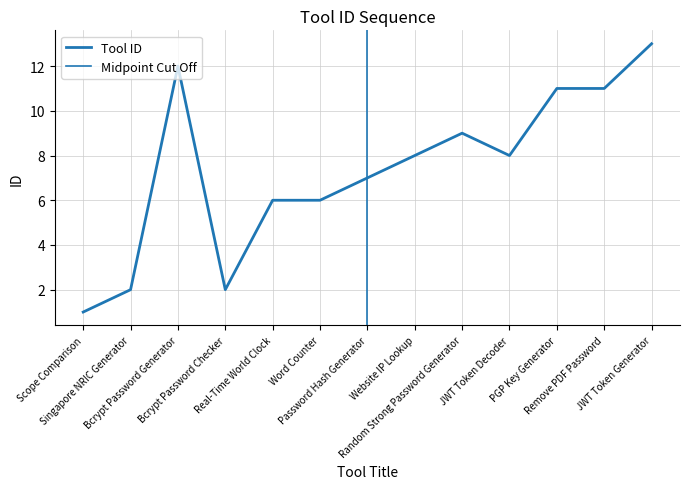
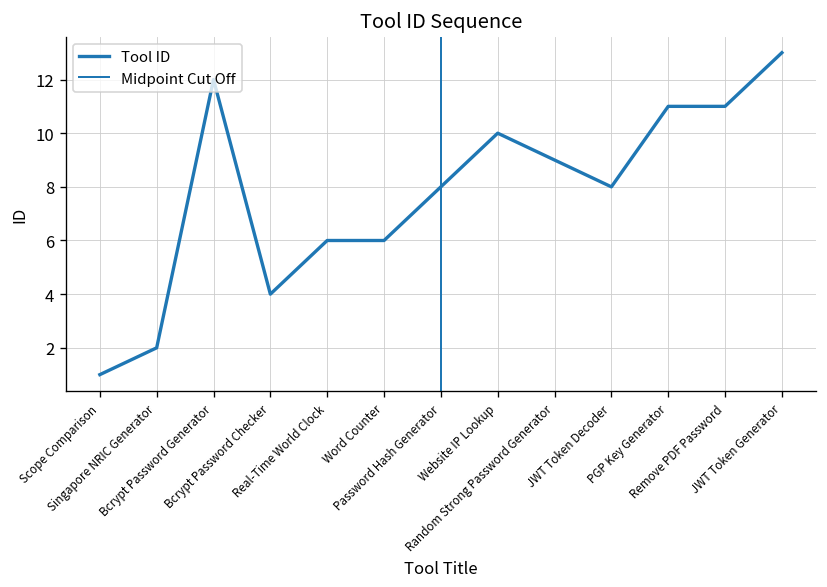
Bcrypt Password Checker: 2 -> 4
Password Hash Generator: 7 -> 8
Website IP Lookup: 8 -> 10
